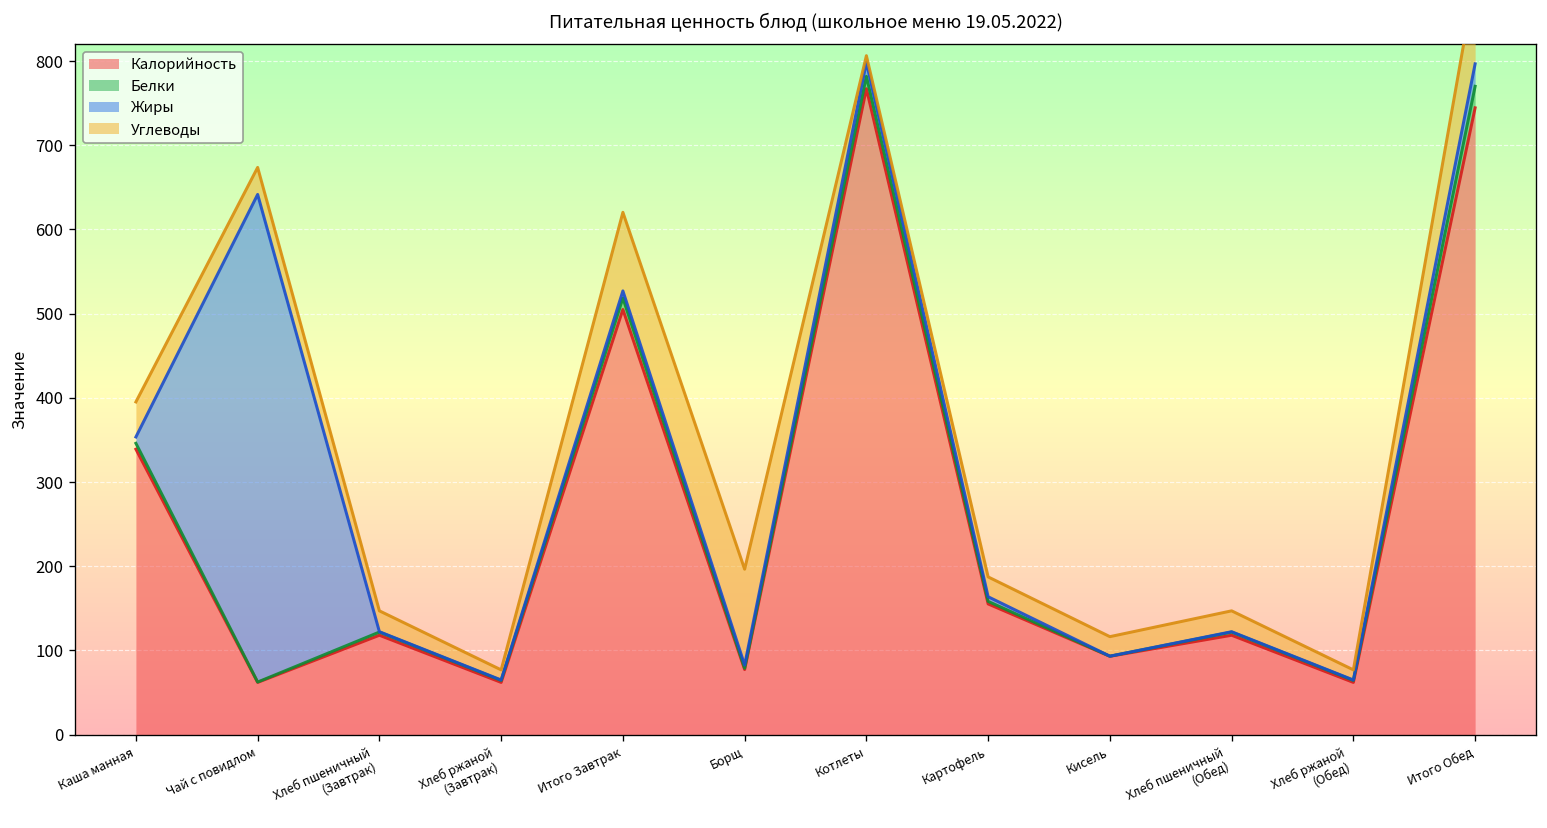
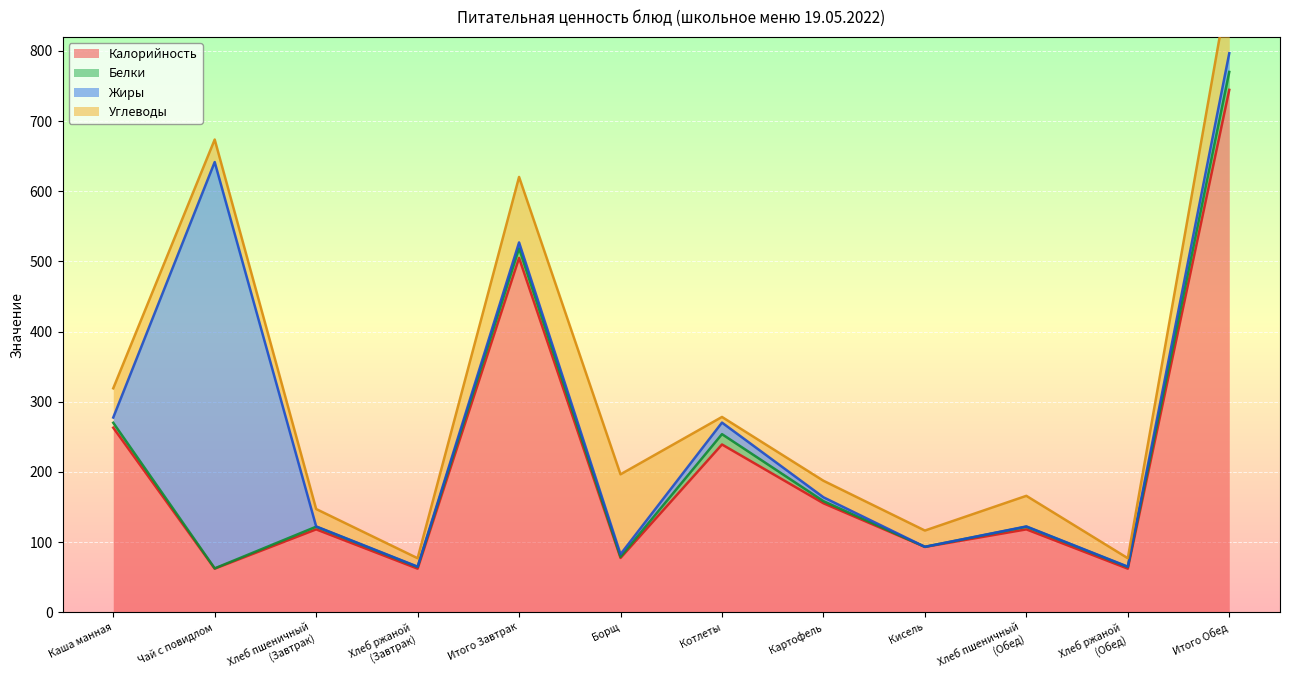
Калорийность, Каша манная: 340 -> 260
Калорийность, Котлеты: 770 -> 240
Углеводы, Хлеб пшеничный (Обед): 20 -> 40
